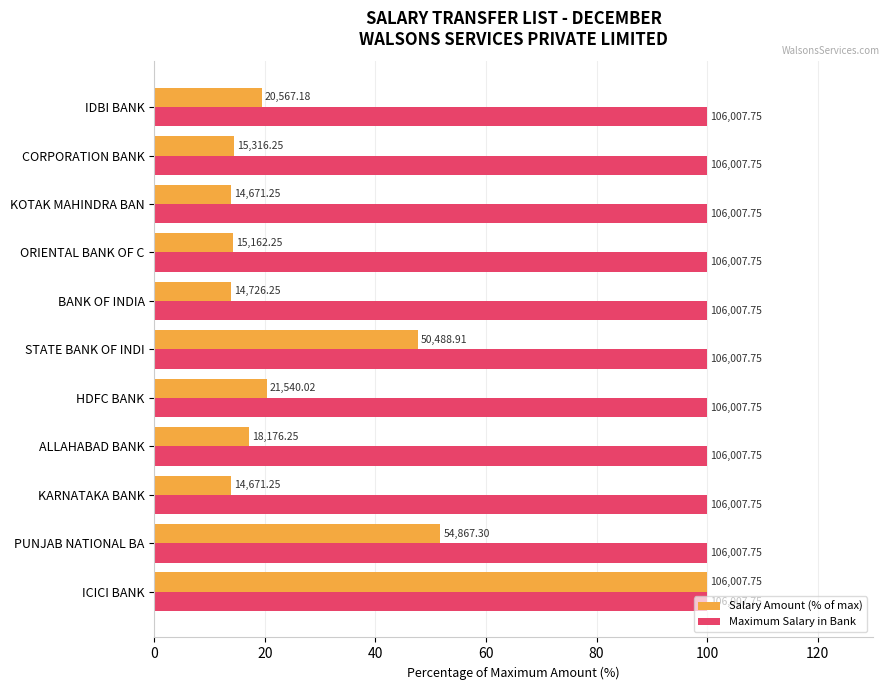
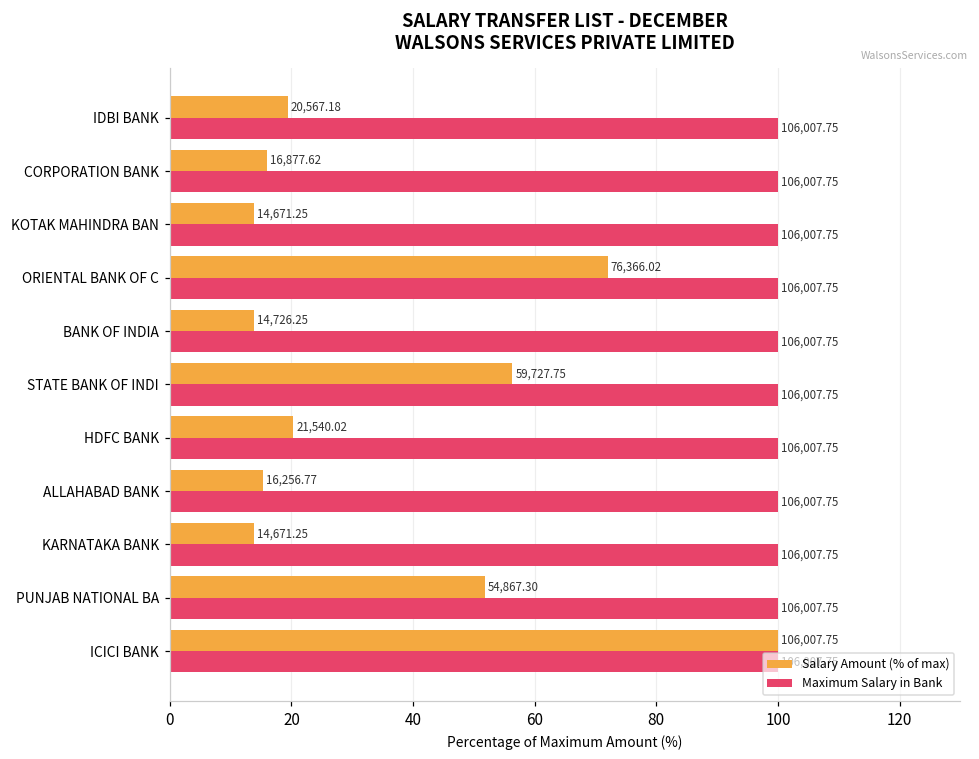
Salary Amount (% of max), CORPORATION BANK: 15,316.25 -> 16,877.62
Salary Amount (% of max), ORIENTAL BANK OF C: 15,162.25 -> 76,366.02
Salary Amount (% of max), STATE BANK OF INDI: 50,488.91 -> 59,727.75
Salary Amount (% of max), ALLAHABAD BANK: 18,176.25 -> 16,256.77
